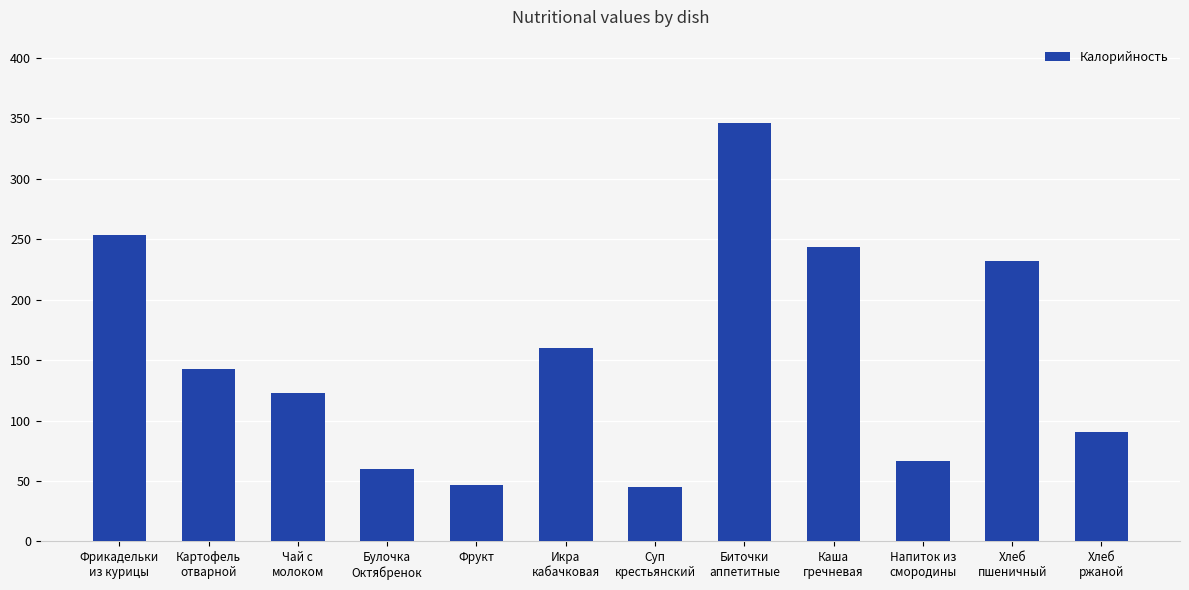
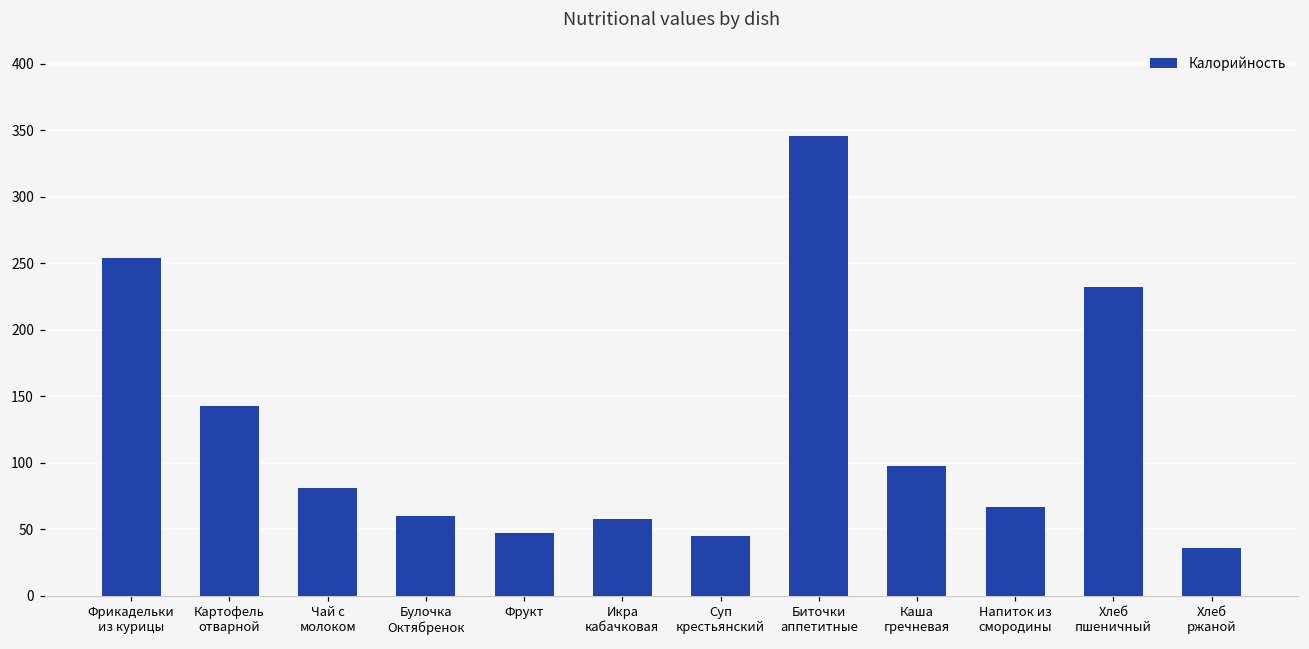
Чай с молоком: 123 -> 81
Икра кабачковая: 160 -> 58
Каша гречневая: 244 -> 98
Хлеб ржаной: 90 -> 36
